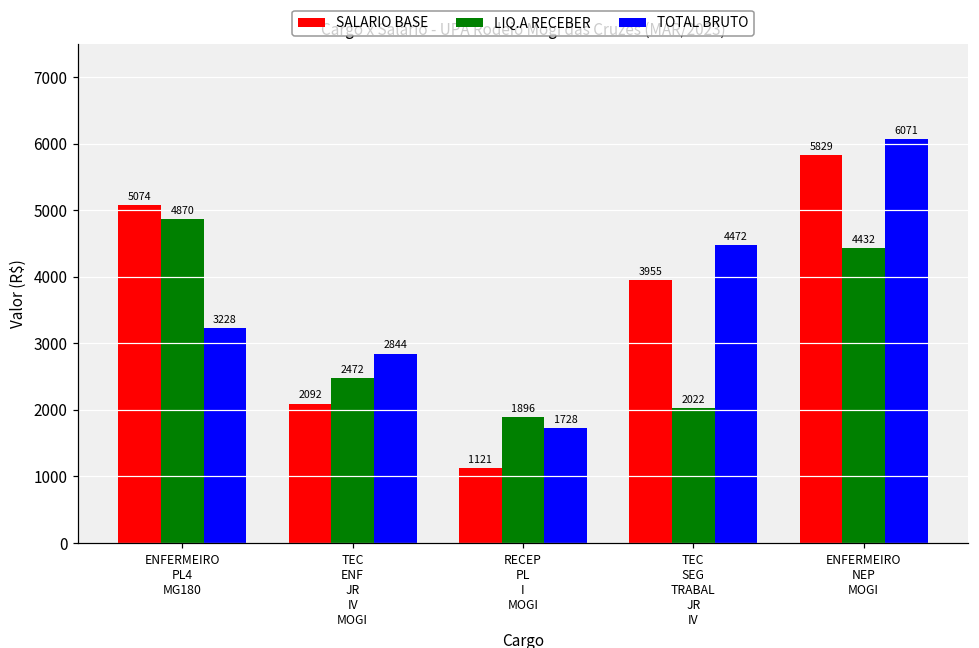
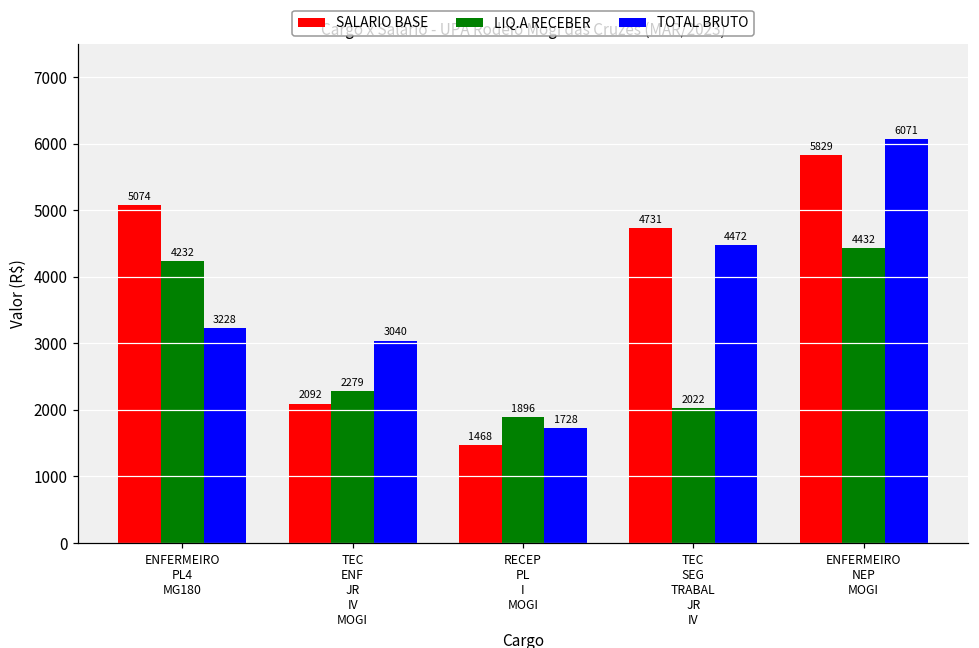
LIQ.A RECEBER, ENFERMEIRO PL4 MG180: 4870 -> 4232
LIQ.A RECEBER, TEC ENF JR IV MOGI: 2472 -> 2279
TOTAL BRUTO, TEC ENF JR IV MOGI: 2844 -> 3040
SALARIO BASE, RECEP PL I MOGI: 1121 -> 1468
SALARIO BASE, TEC SEG TRABAL JR IV: 3955 -> 4731
